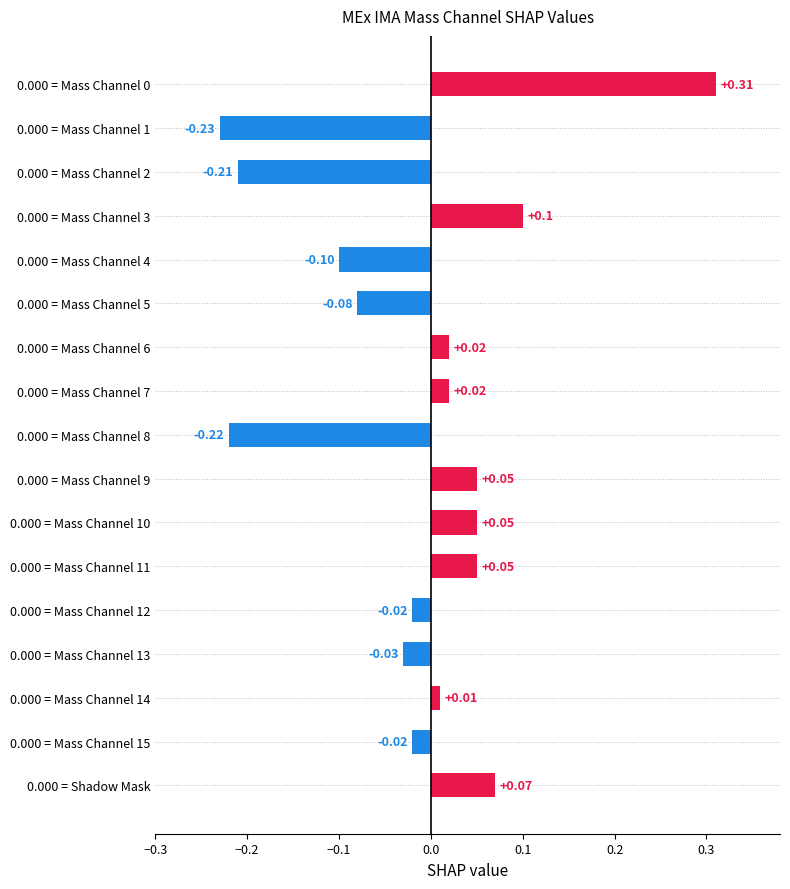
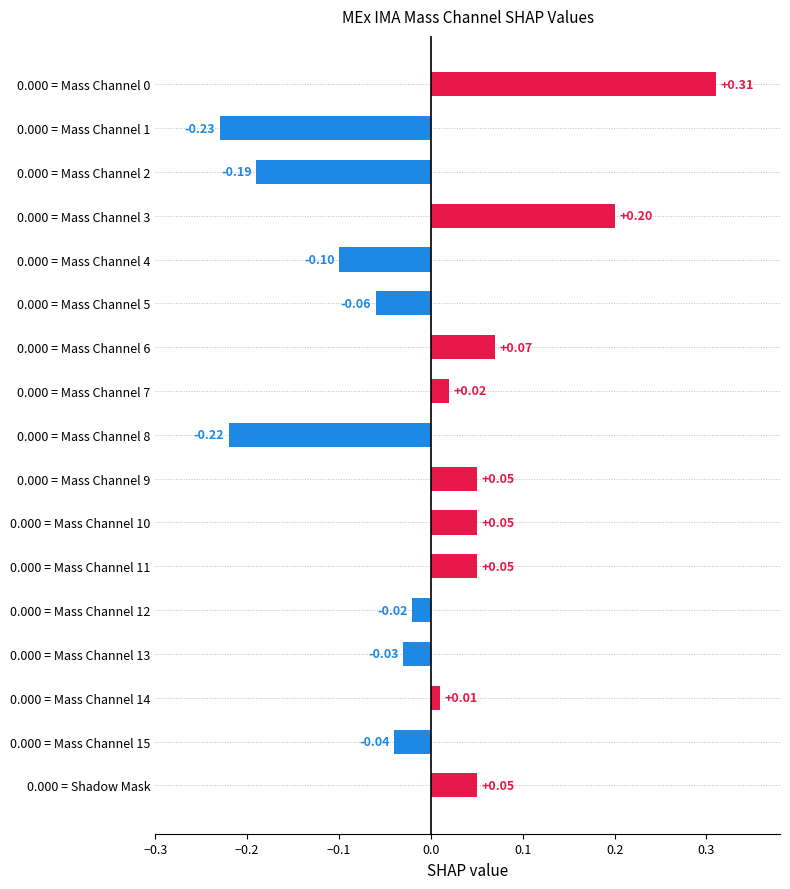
0.000 = Mass Channel 2: -0.21 -> -0.19
0.000 = Mass Channel 3: +0.1 -> +0.20
0.000 = Mass Channel 5: -0.08 -> -0.06
0.000 = Mass Channel 6: +0.02 -> +0.07
0.000 = Mass Channel 15: -0.02 -> -0.04
0.000 = Shadow Mask: +0.07 -> +0.05
